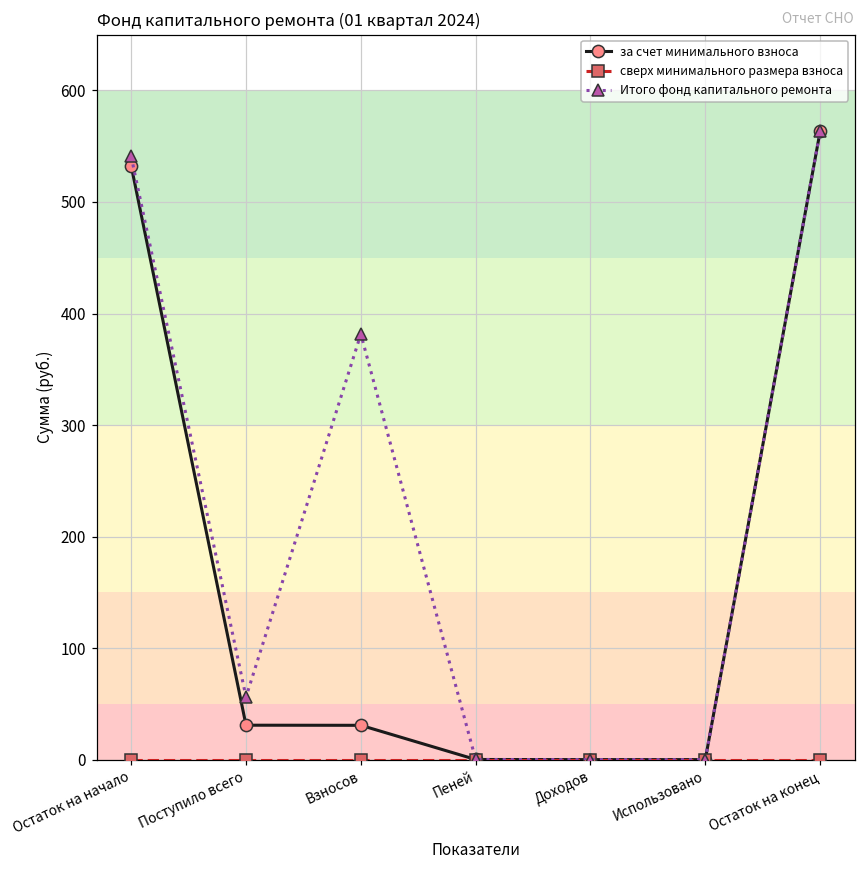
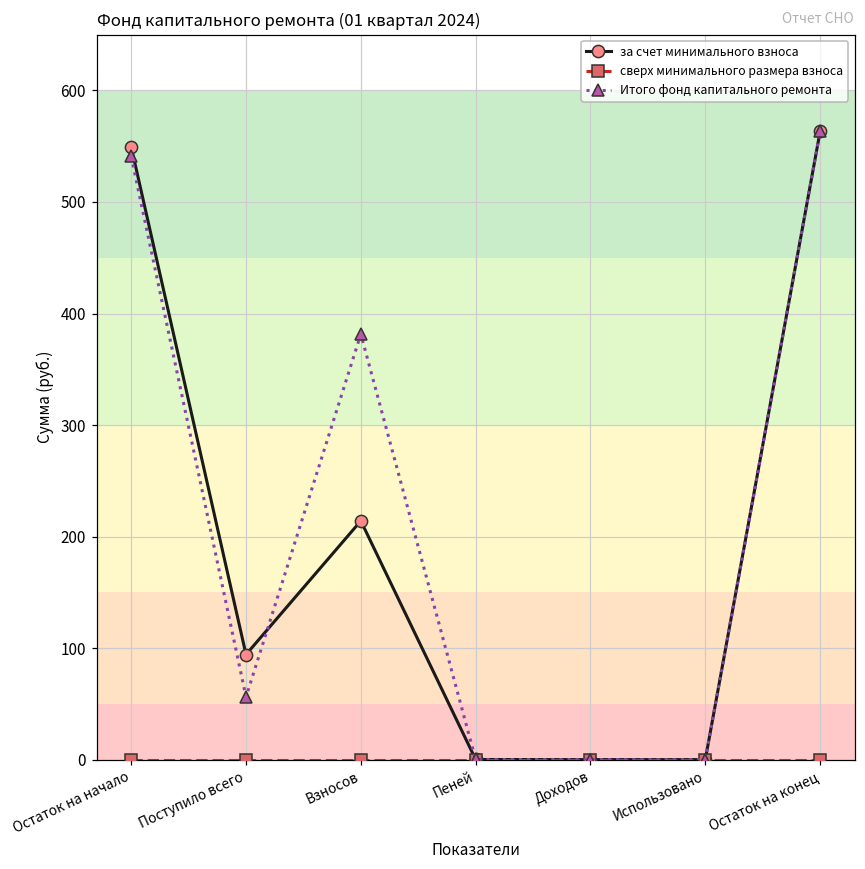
за счет минимального взноса, Остаток на начало: 532 -> 550
за счет минимального взноса, Поступило всего: 31 -> 94
за счет минимального взноса, Взносов: 31 -> 214
